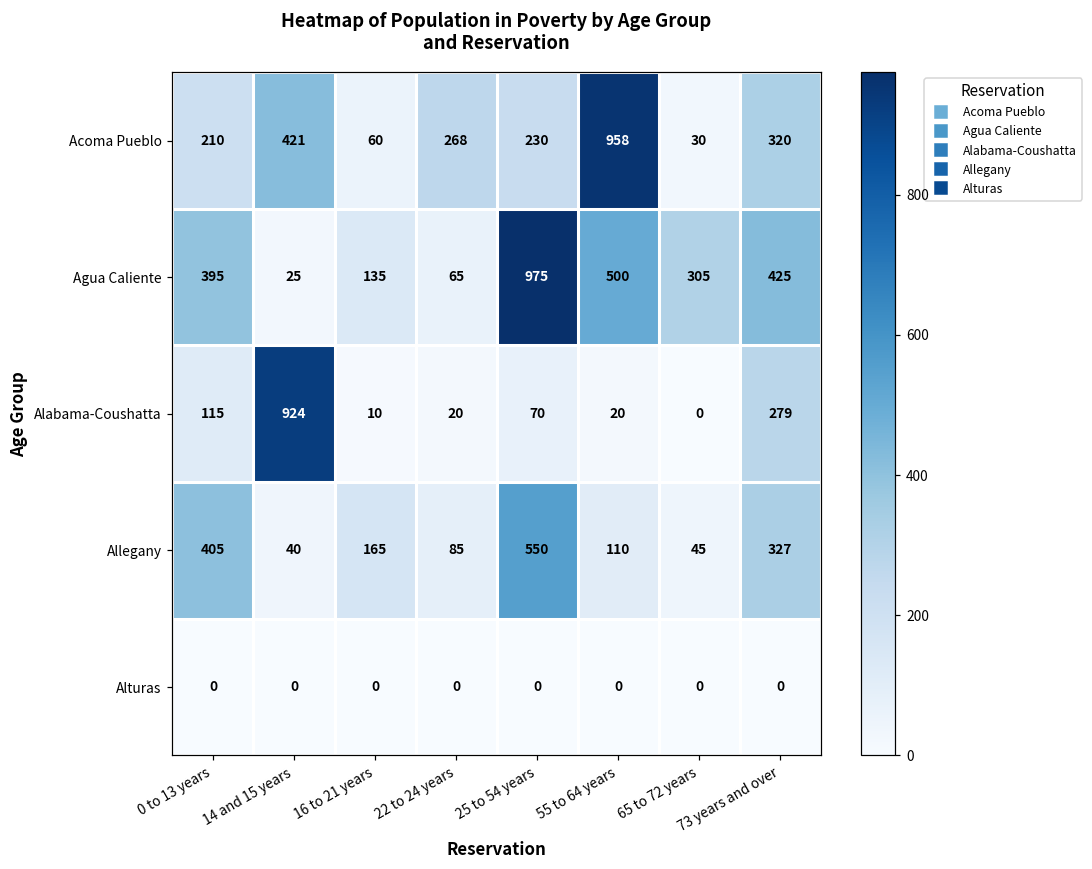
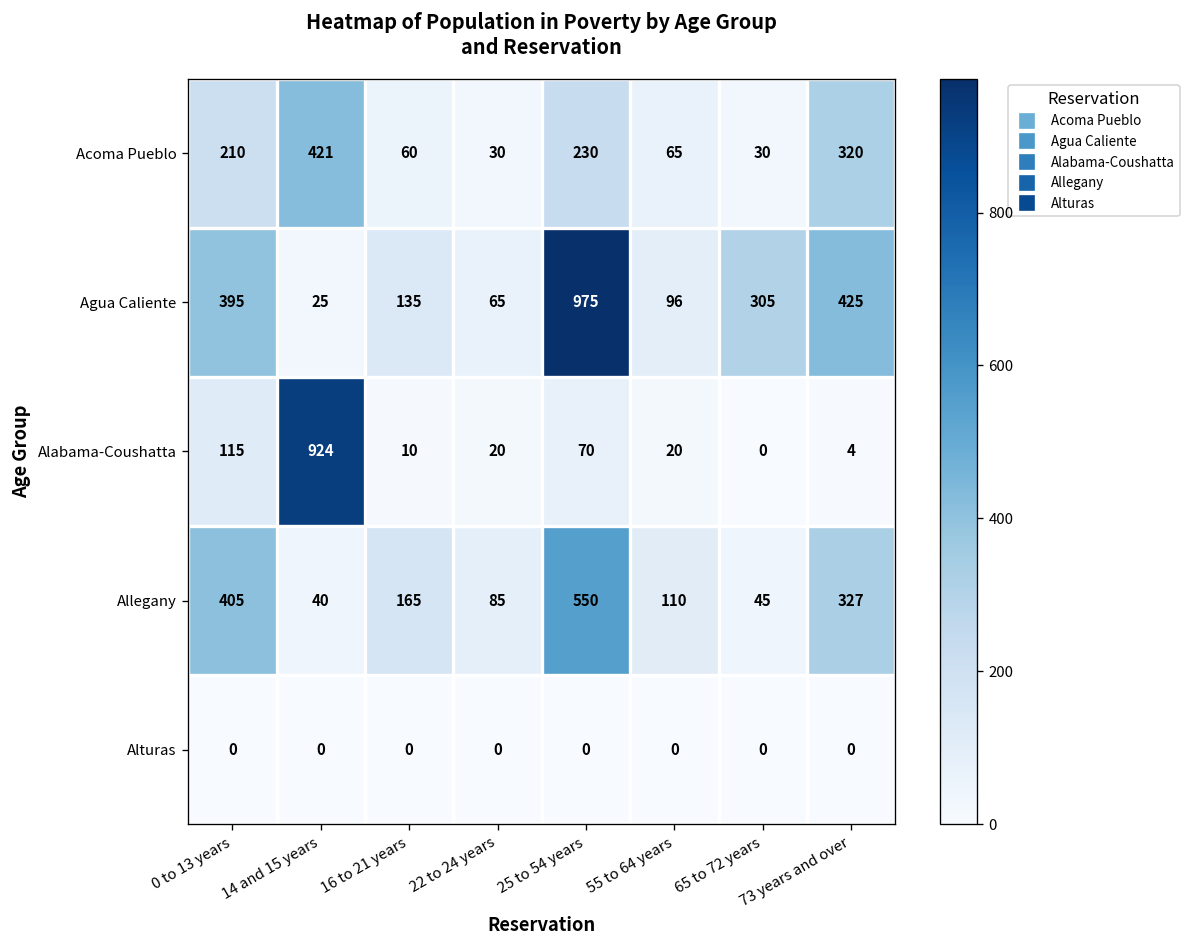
Acoma Pueblo, 22 to 24 years: 268 -> 30
Acoma Pueblo, 55 to 64 years: 958 -> 65
Agua Caliente, 55 to 64 years: 500 -> 96
Alabama-Coushatta, 73 years and over: 279 -> 4
